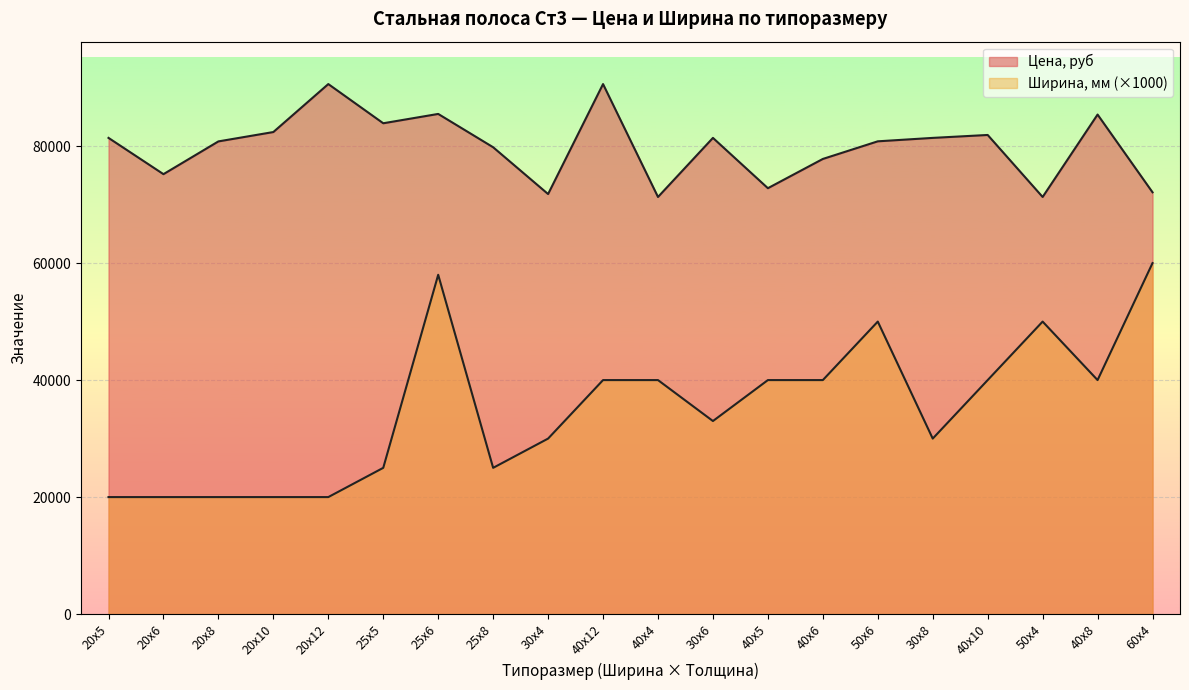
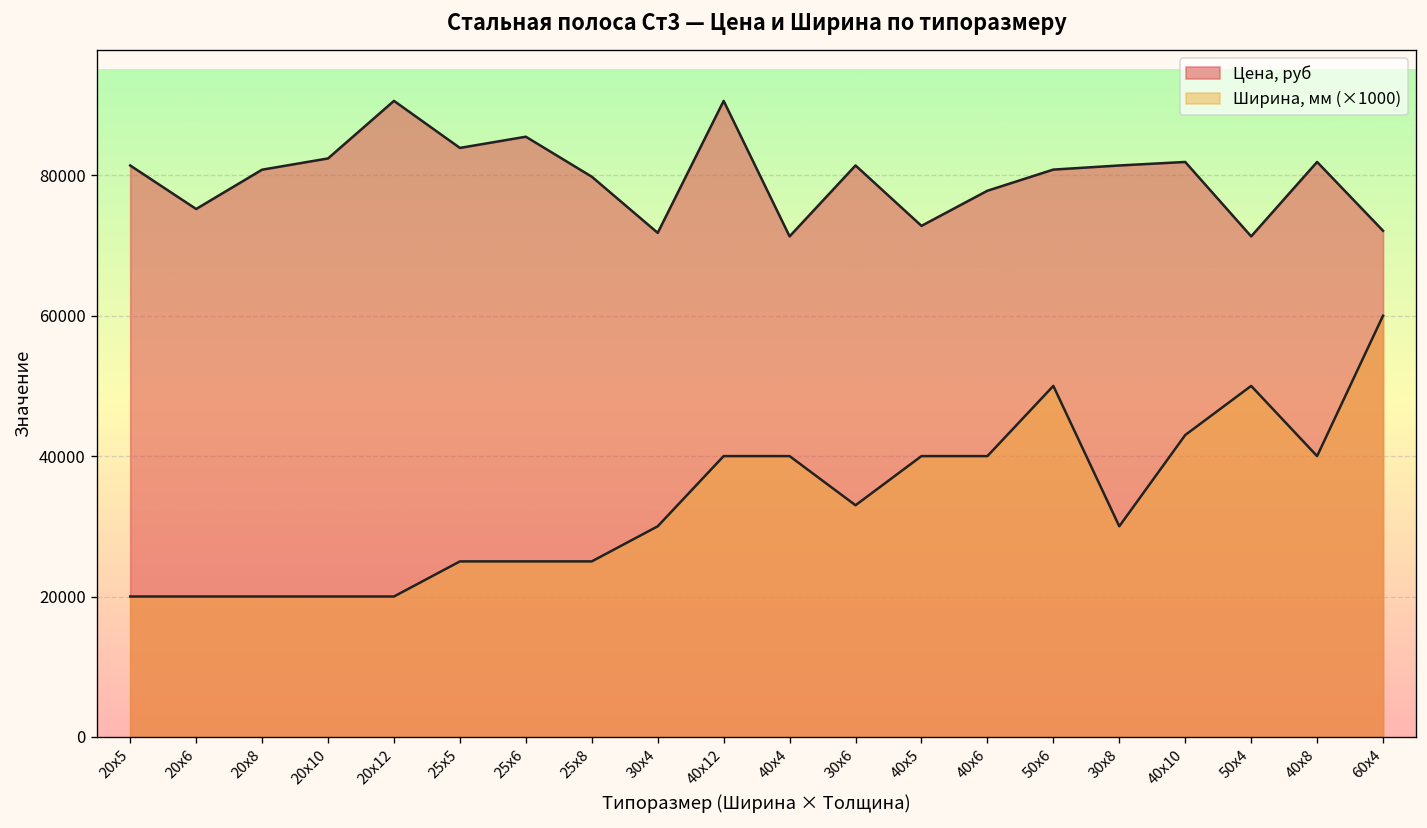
Ширина, мм (×1000), 25х6: 58000 -> 25000
Ширина, мм (×1000), 40х10: 40000 -> 43000
Цена, руб, 40х8: 85000 -> 82000
